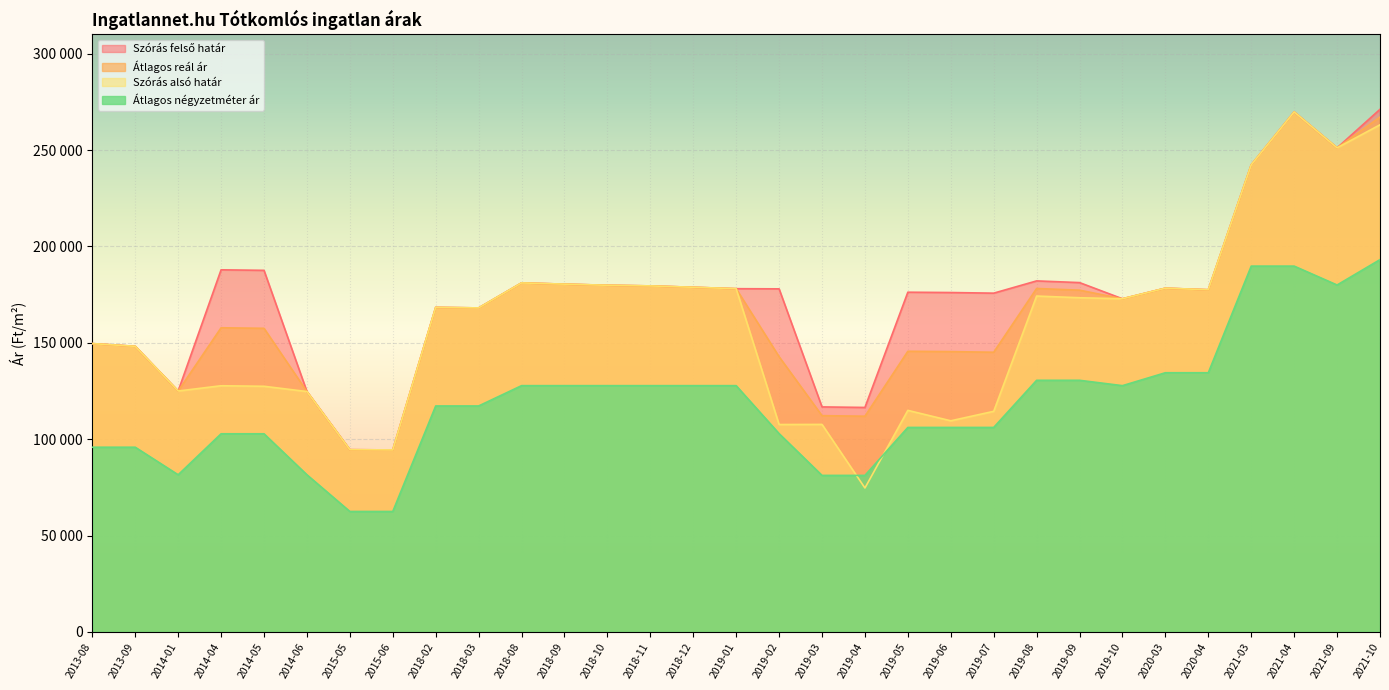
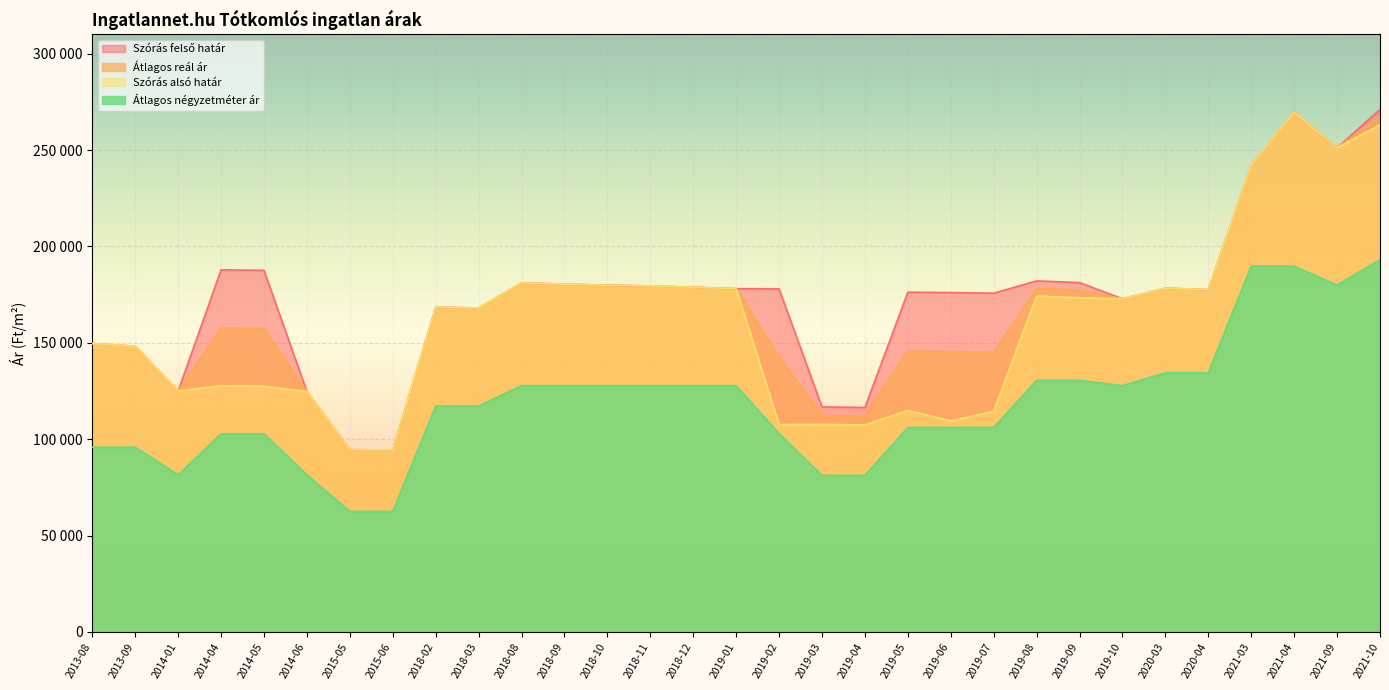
Szórás alsó határ, 2019-04: 75000 -> 107000
